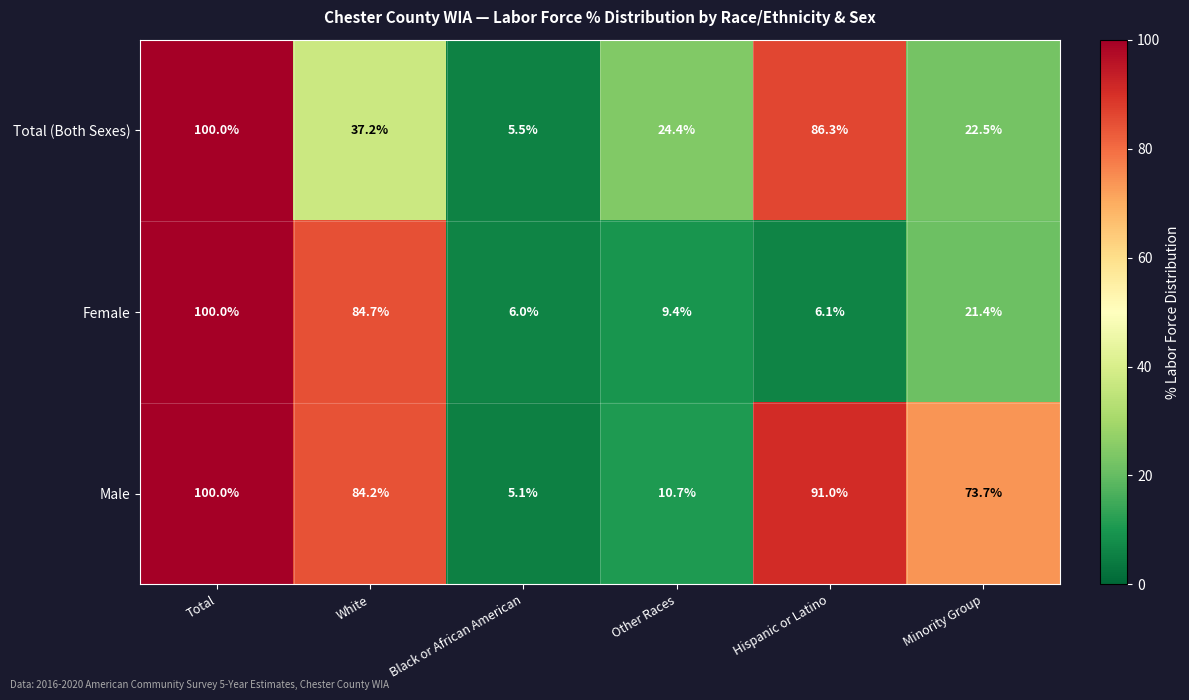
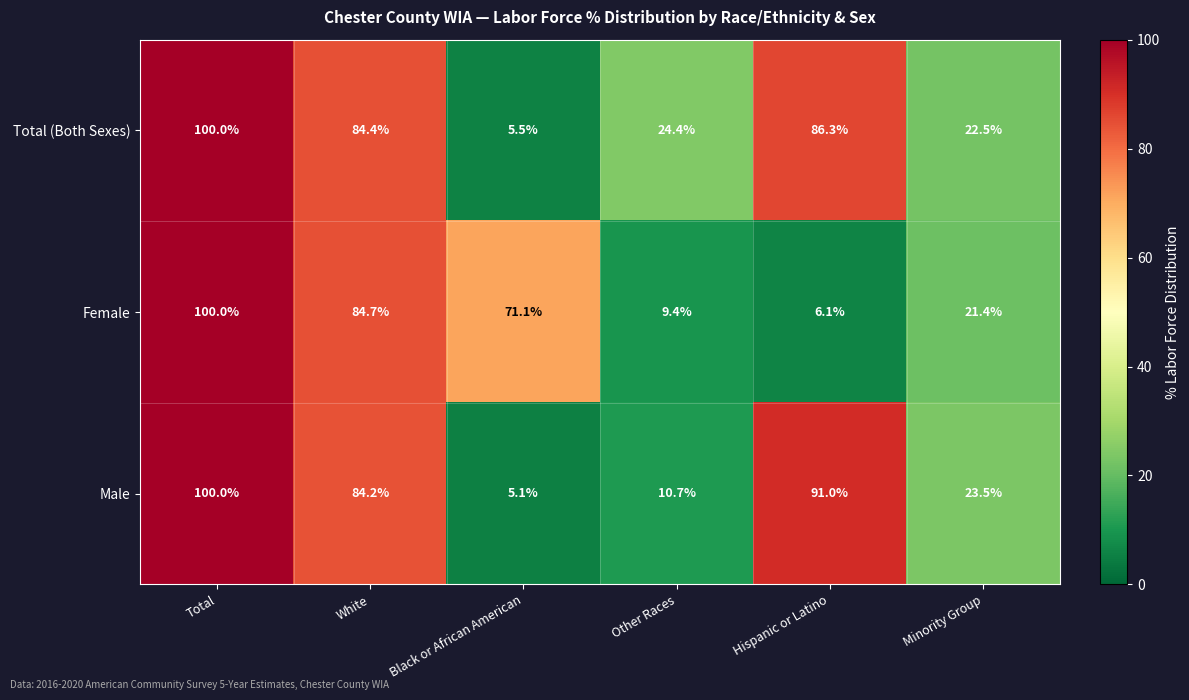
Total (Both Sexes), White: 37.2% -> 84.4%
Female, Black or African American: 6.0% -> 71.1%
Male, Minority Group: 73.7% -> 23.5%
